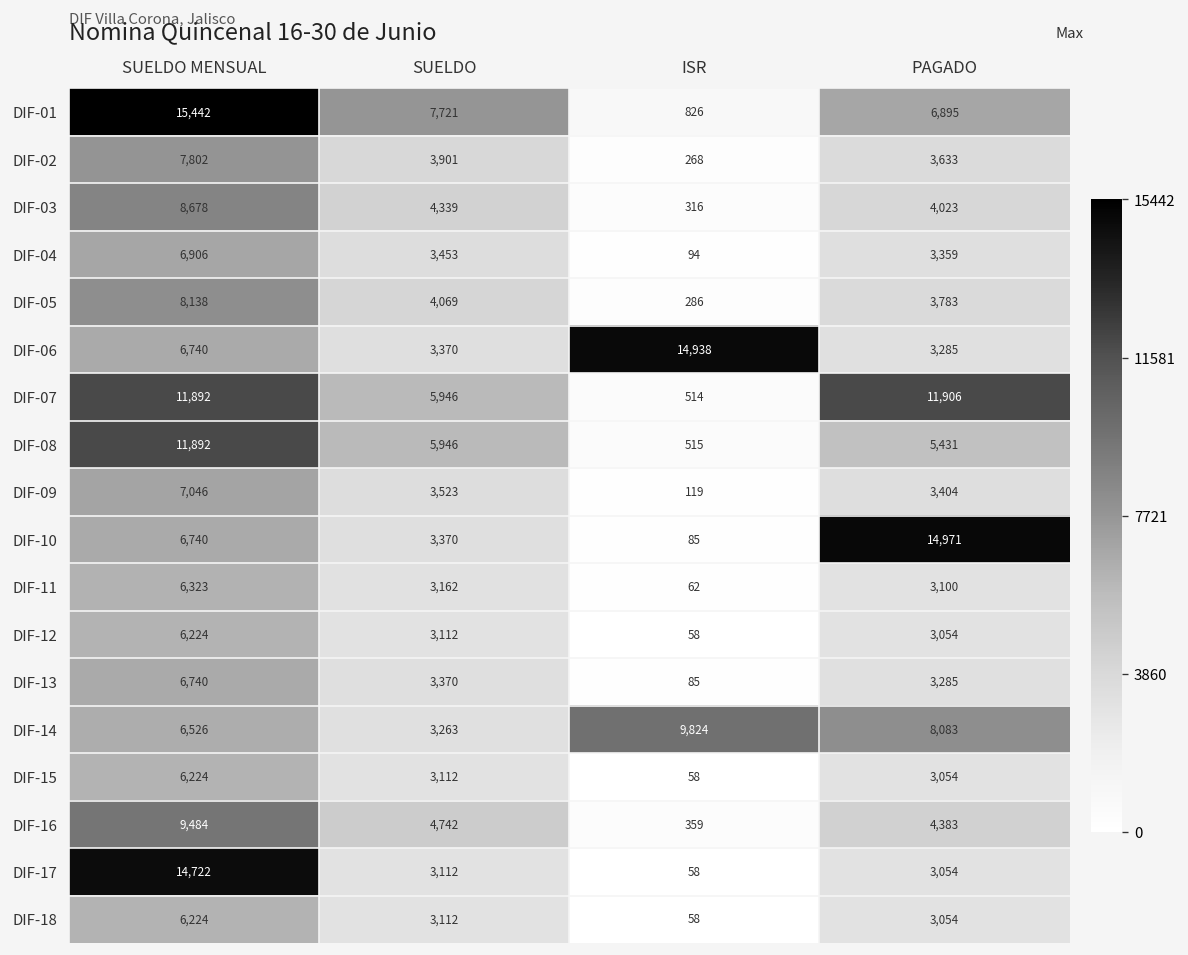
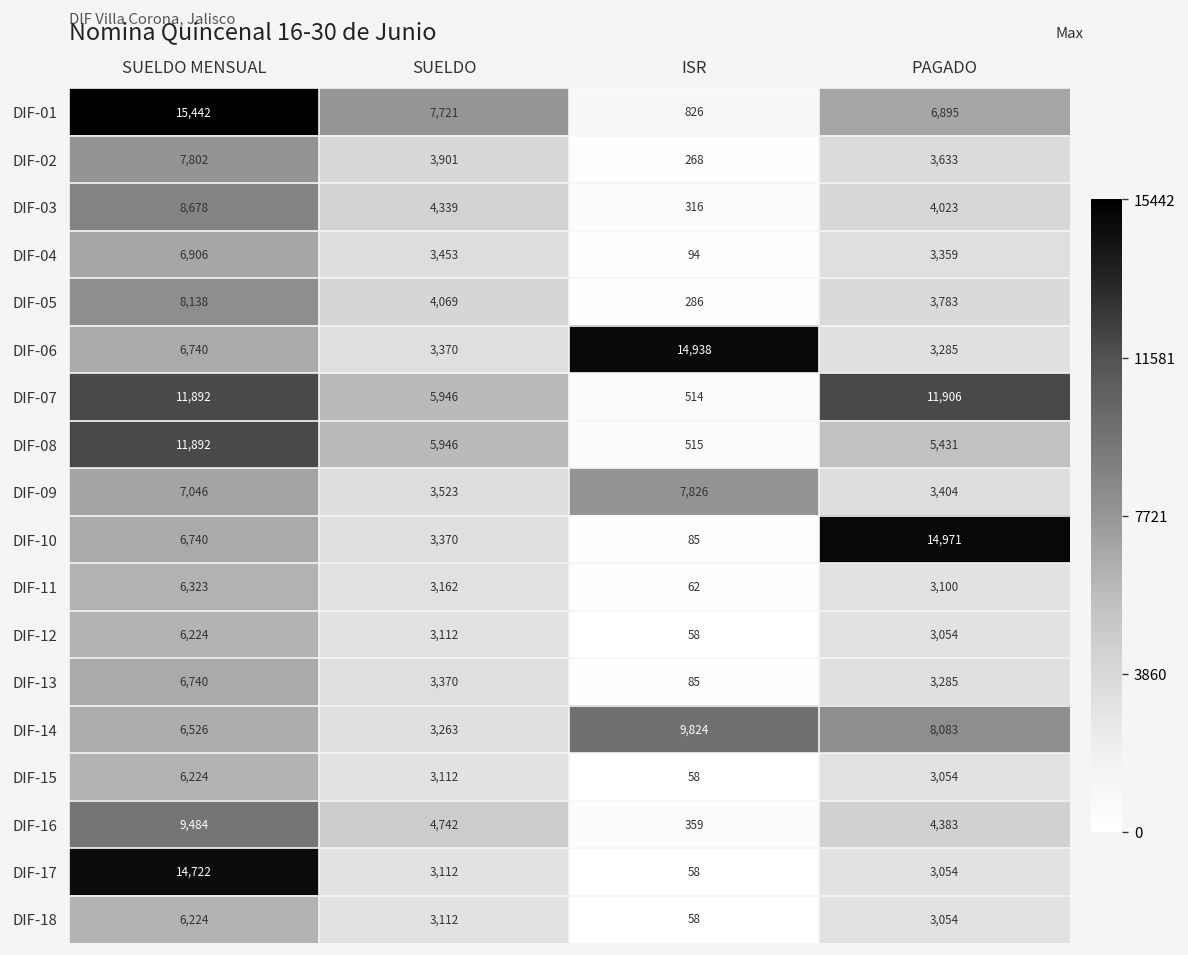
DIF-09, ISR: 119 -> 7,826
